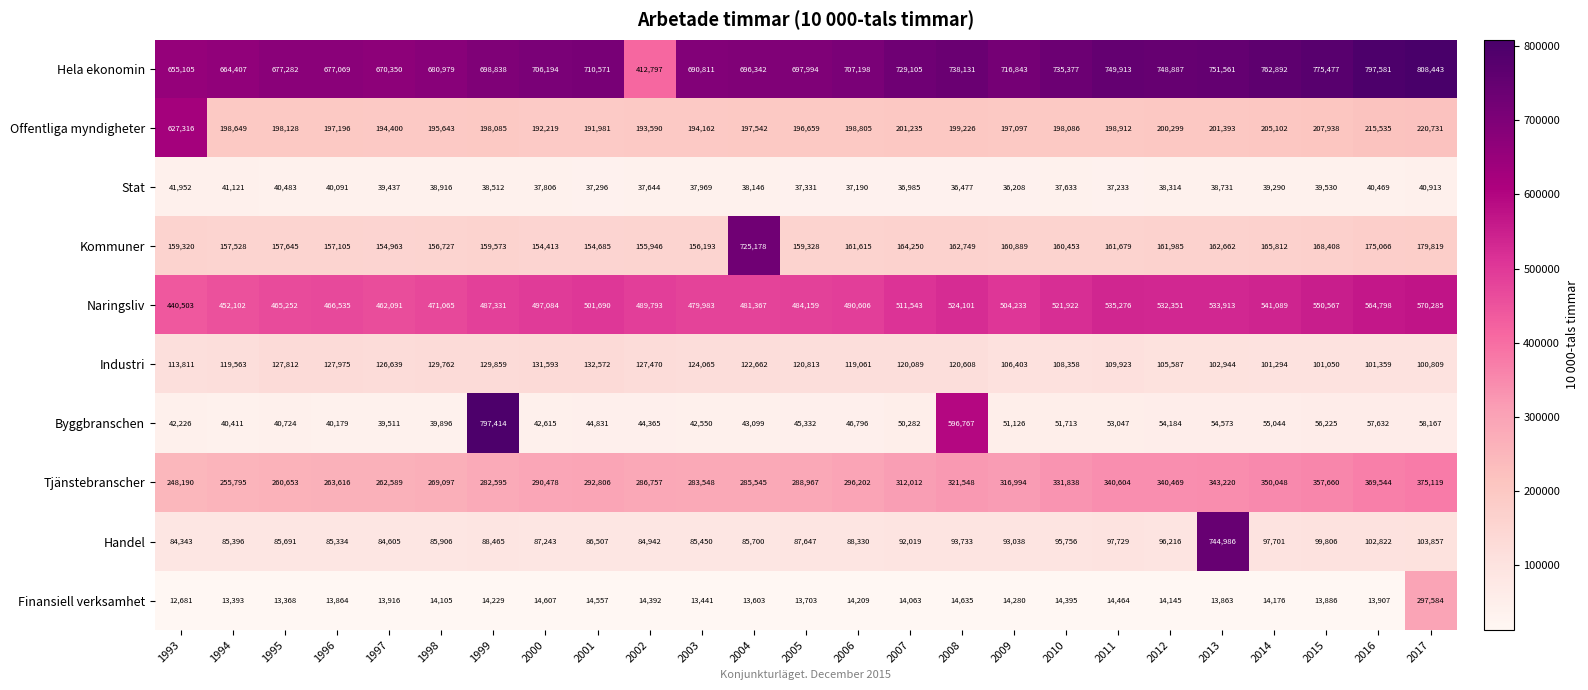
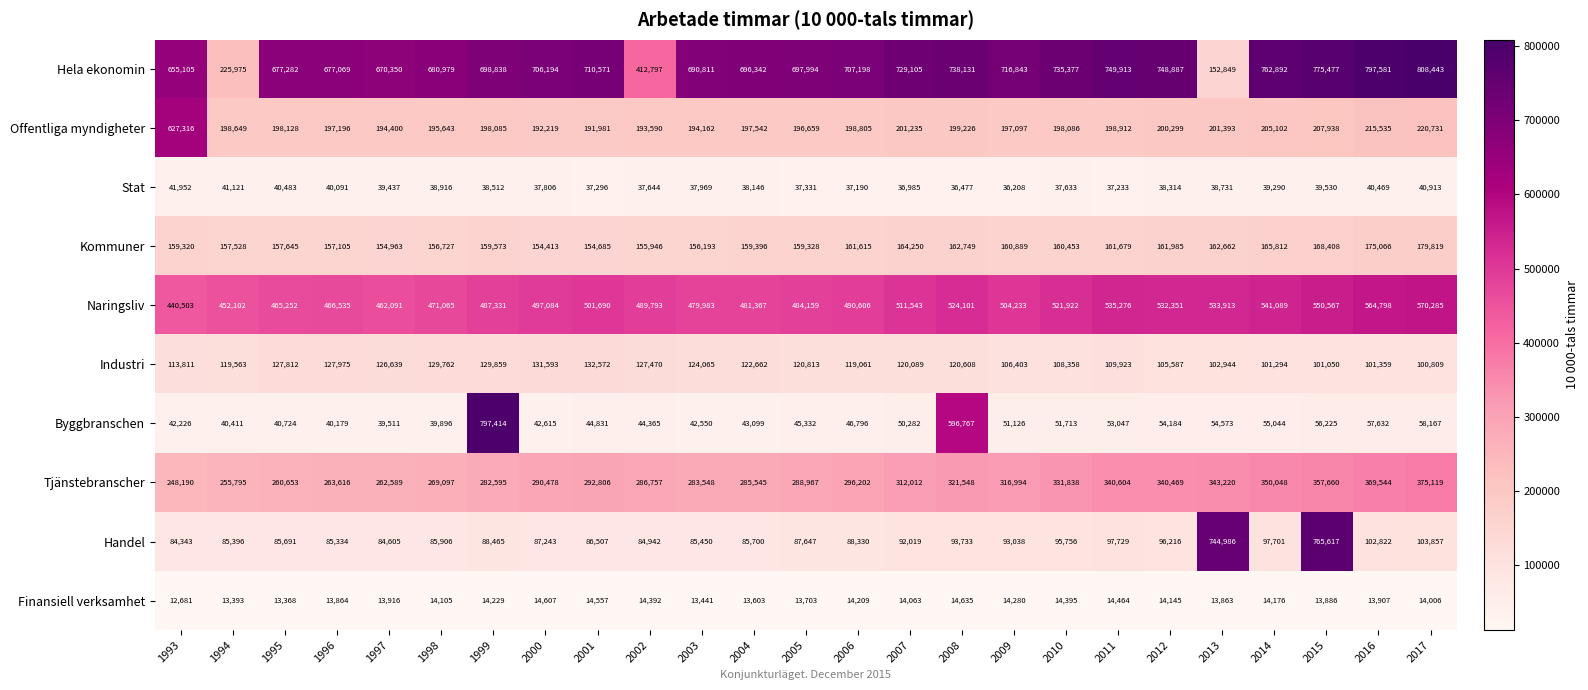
Hela ekonomin, 1994: 664,407 -> 225,975
Hela ekonomin, 2013: 751,561 -> 152,849
Kommuner, 2004: 725,178 -> 159,396
Handel, 2015: 99,806 -> 765,617
Finansiell verksamhet, 2017: 297,584 -> 14,006
